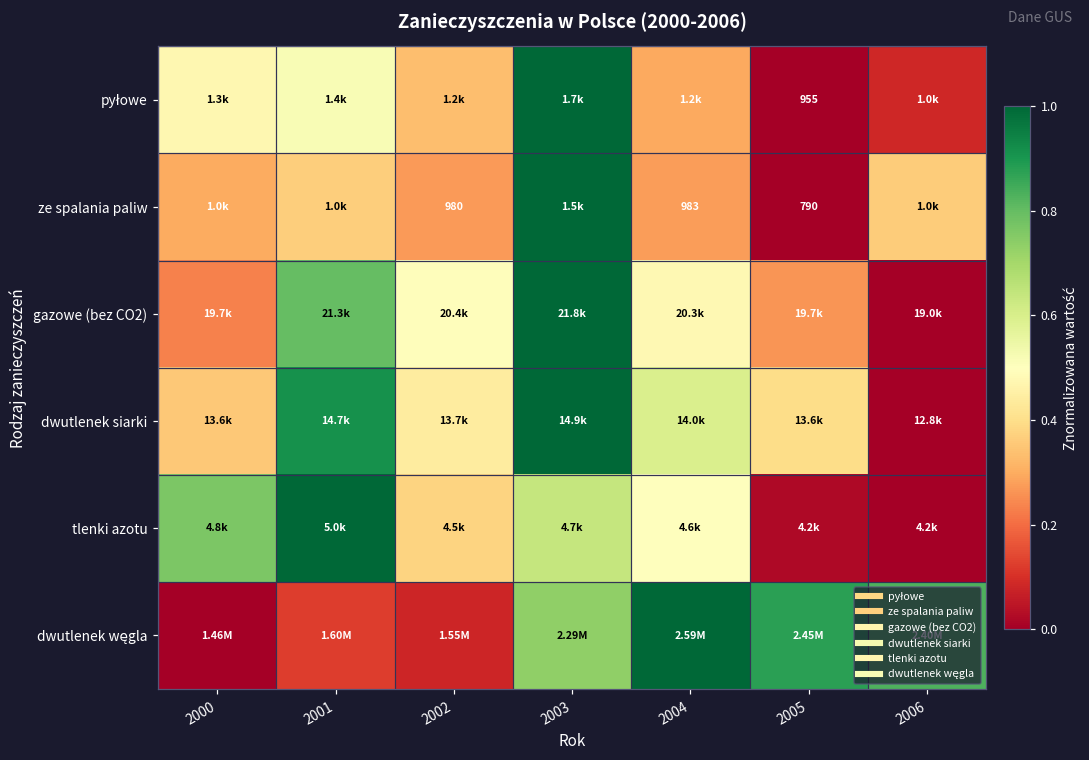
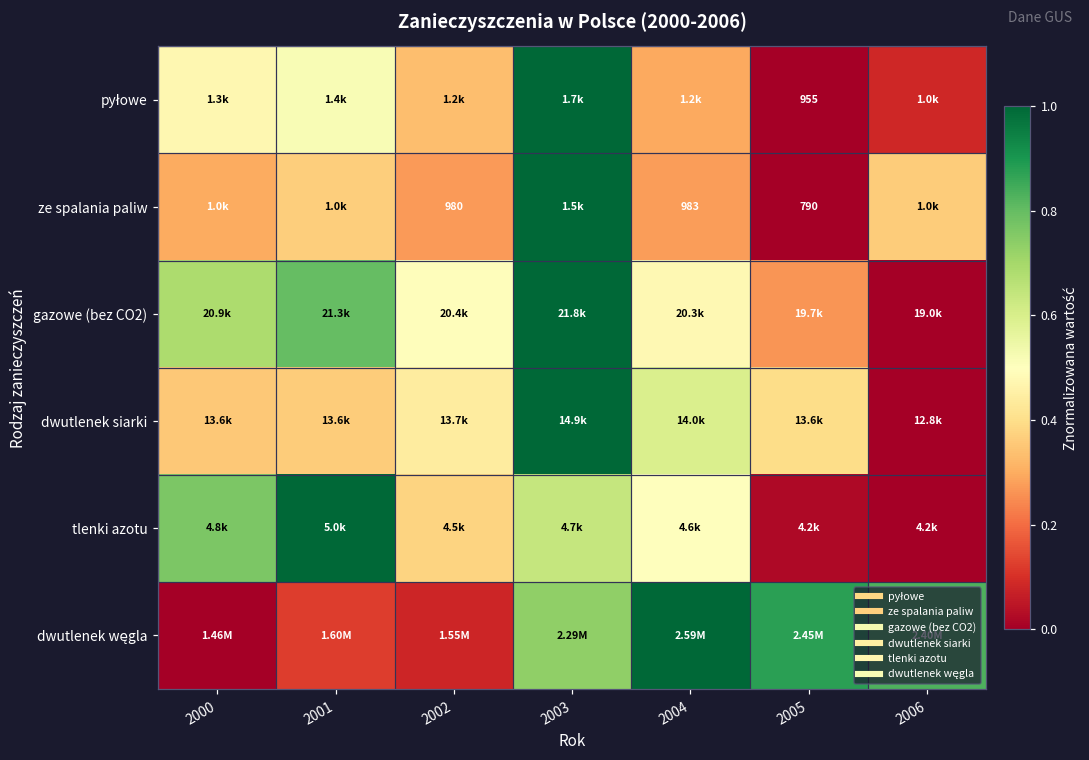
gazowe (bez CO2), 2000: 19.7k -> 20.9k
dwutlenek siarki, 2001: 14.7k -> 13.6k
